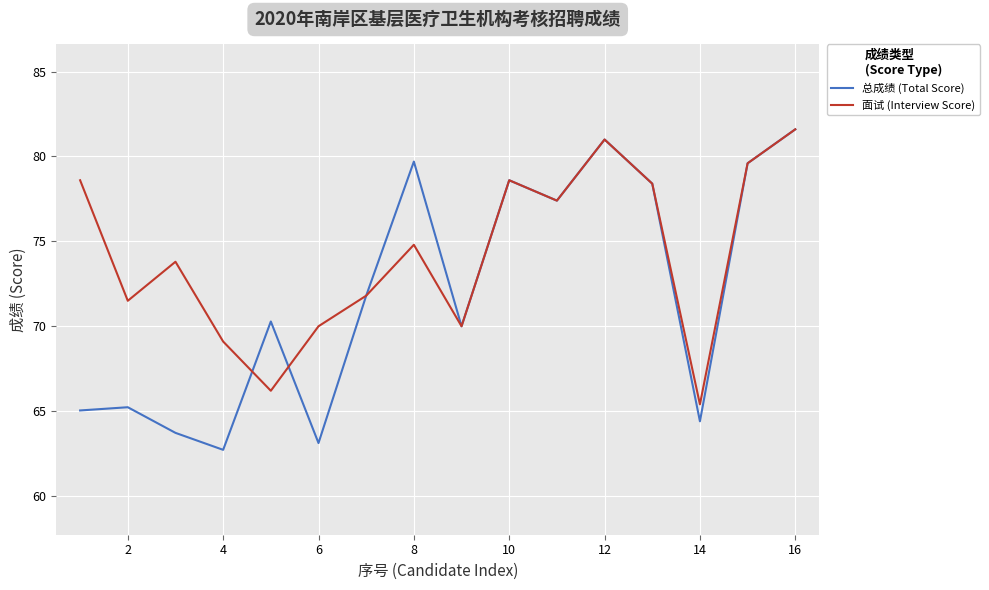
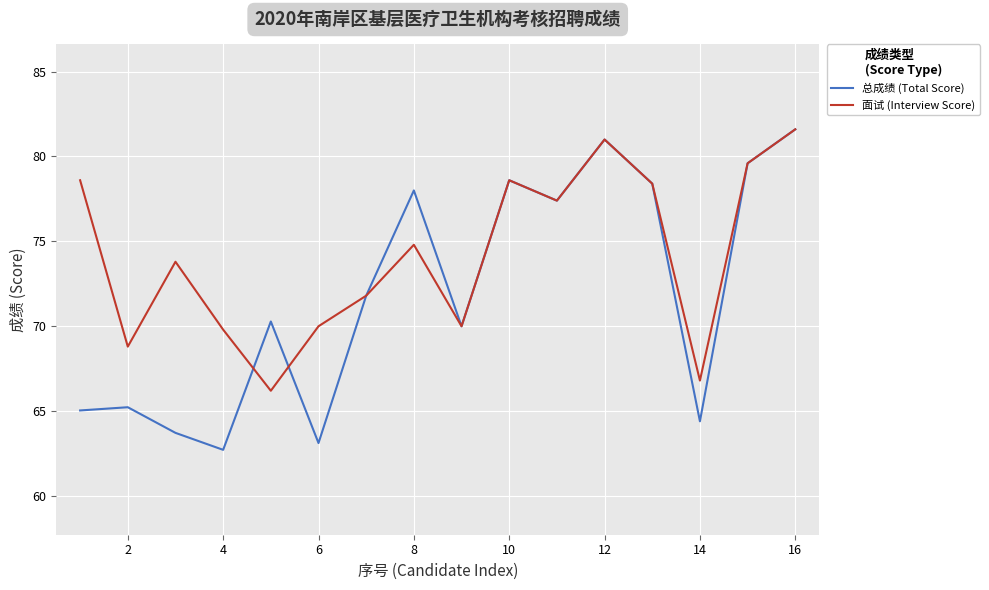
面试 (Interview Score), 2: 71.5 -> 68.8
面试 (Interview Score), 4: 69.1 -> 69.8
总成绩 (Total Score), 8: 79.7 -> 78.0
面试 (Interview Score), 14: 65.4 -> 66.8
